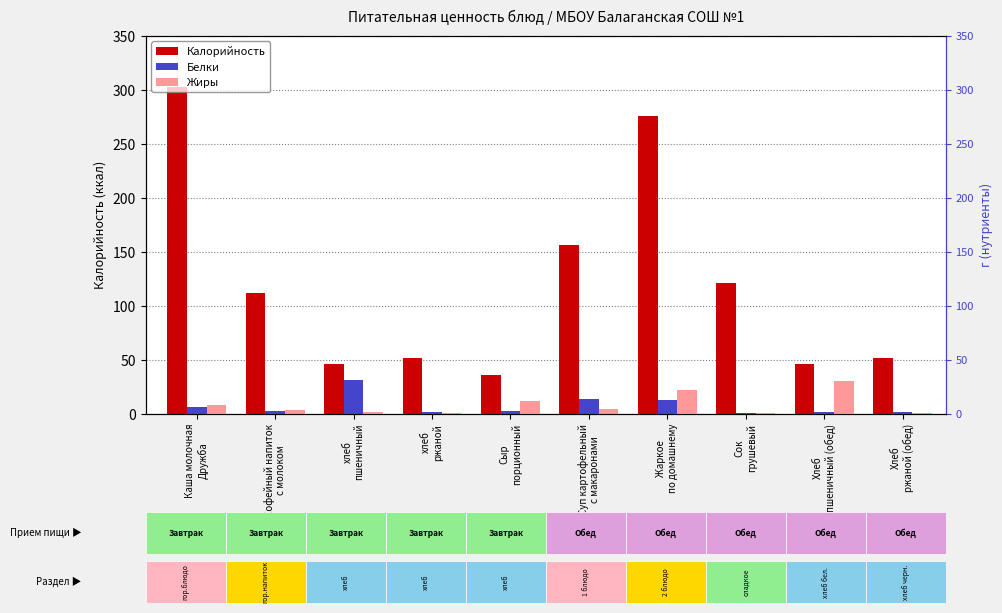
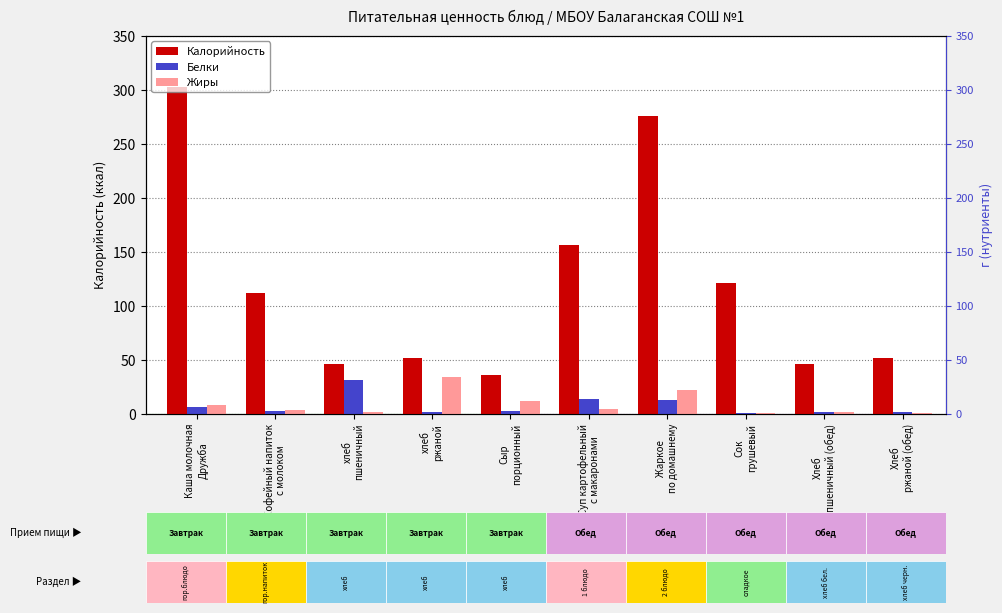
Жиры, хлеб ржаной: 1 -> 34
Жиры, Хлеб пшеничный (обед): 30 -> 1
